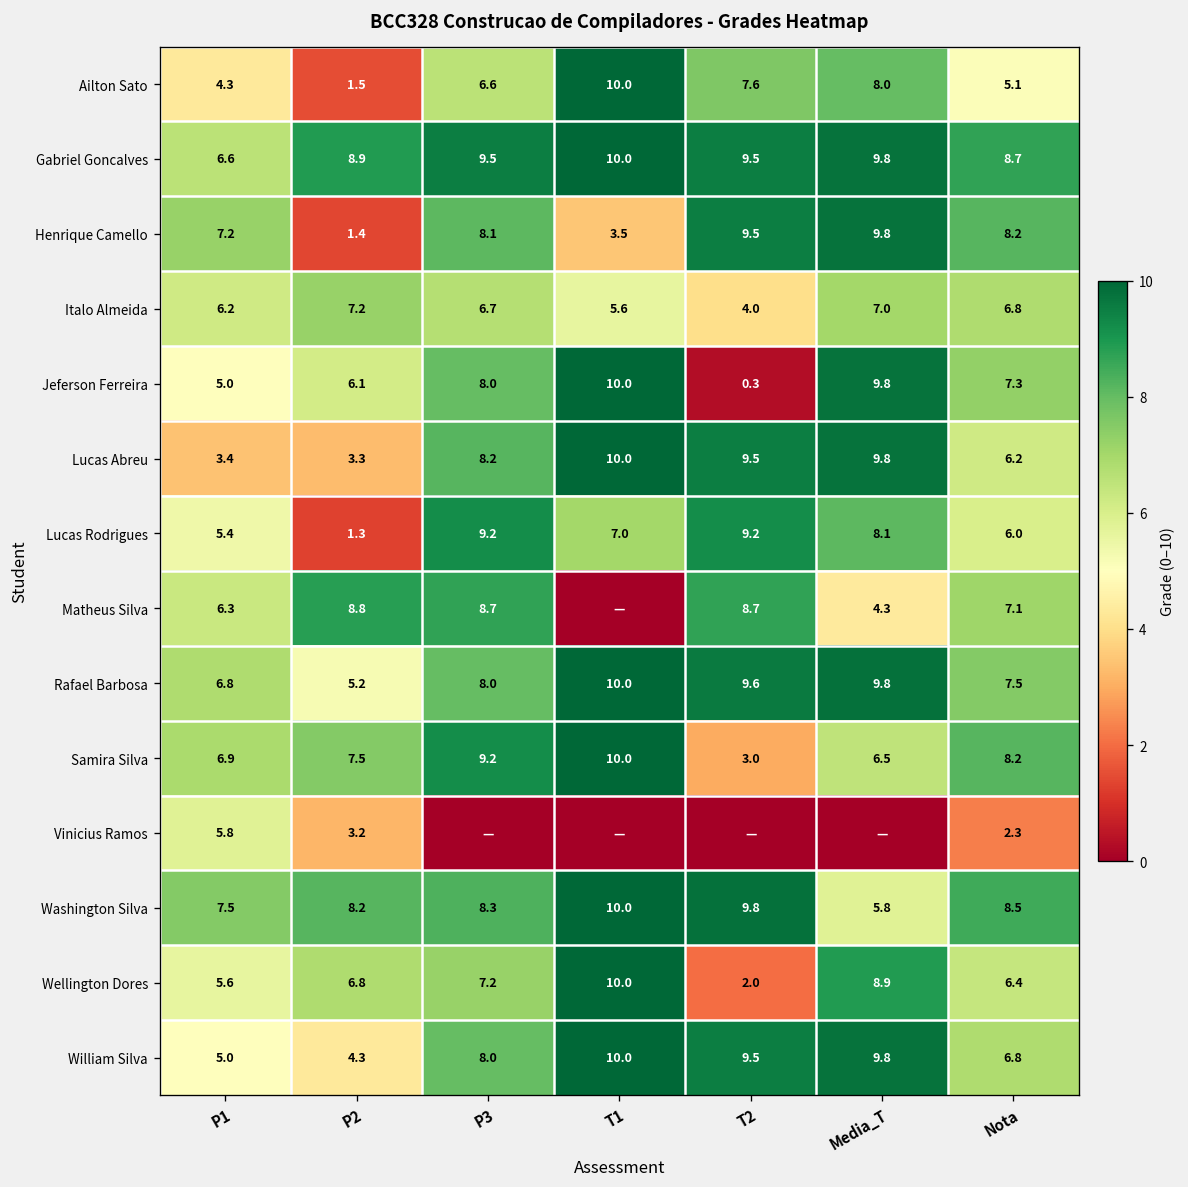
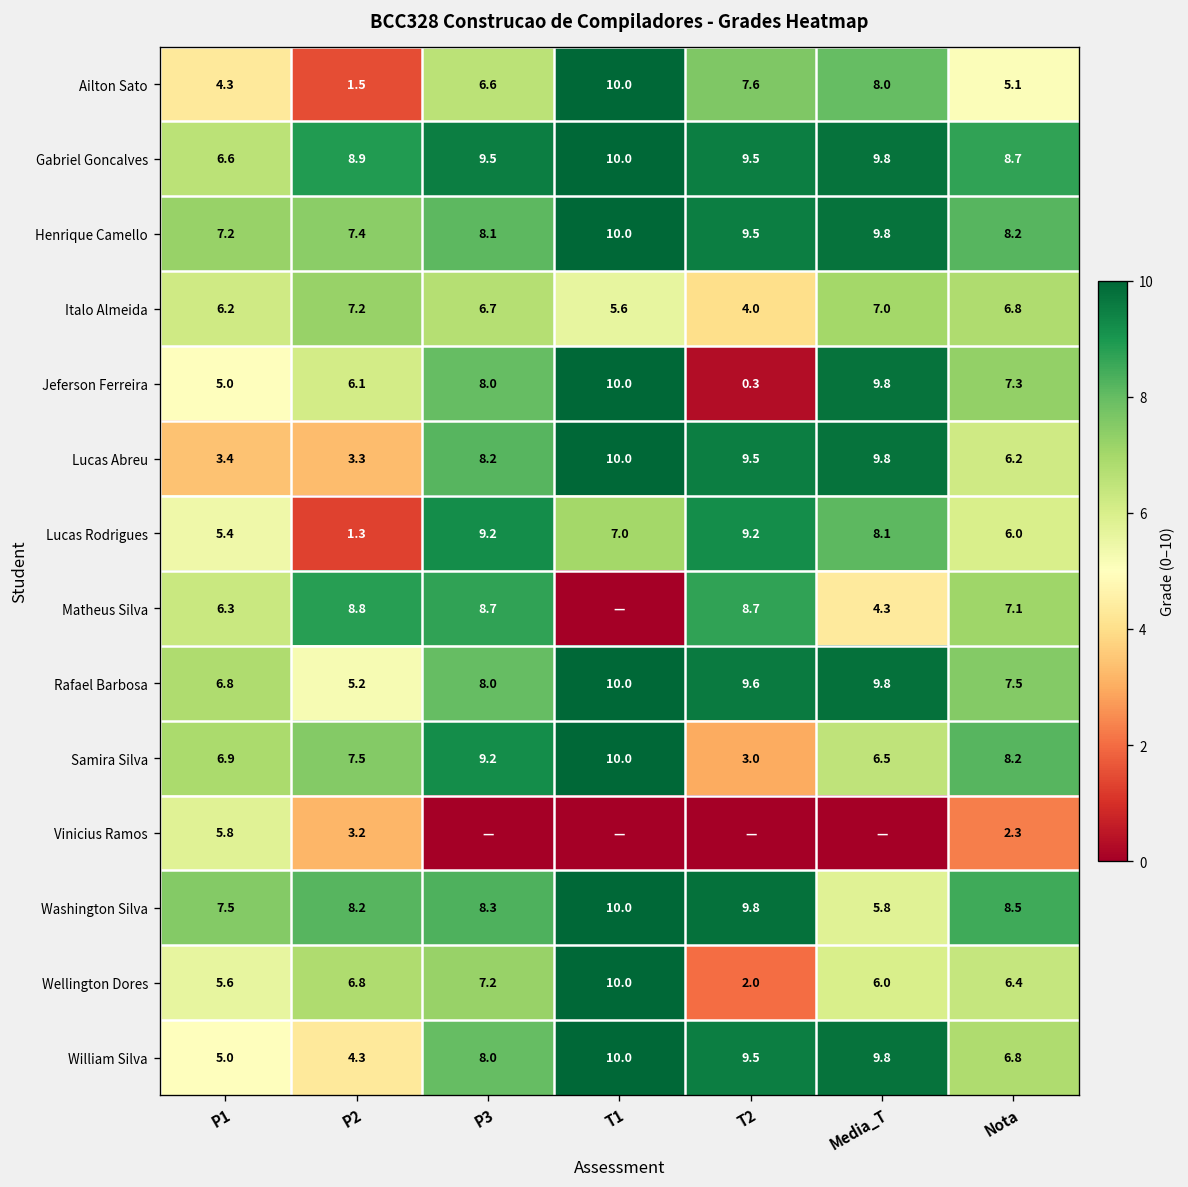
Henrique Camello, P2: 1.4 -> 7.4
Henrique Camello, T1: 3.5 -> 10.0
Wellington Dores, Media_T: 8.9 -> 6.0
